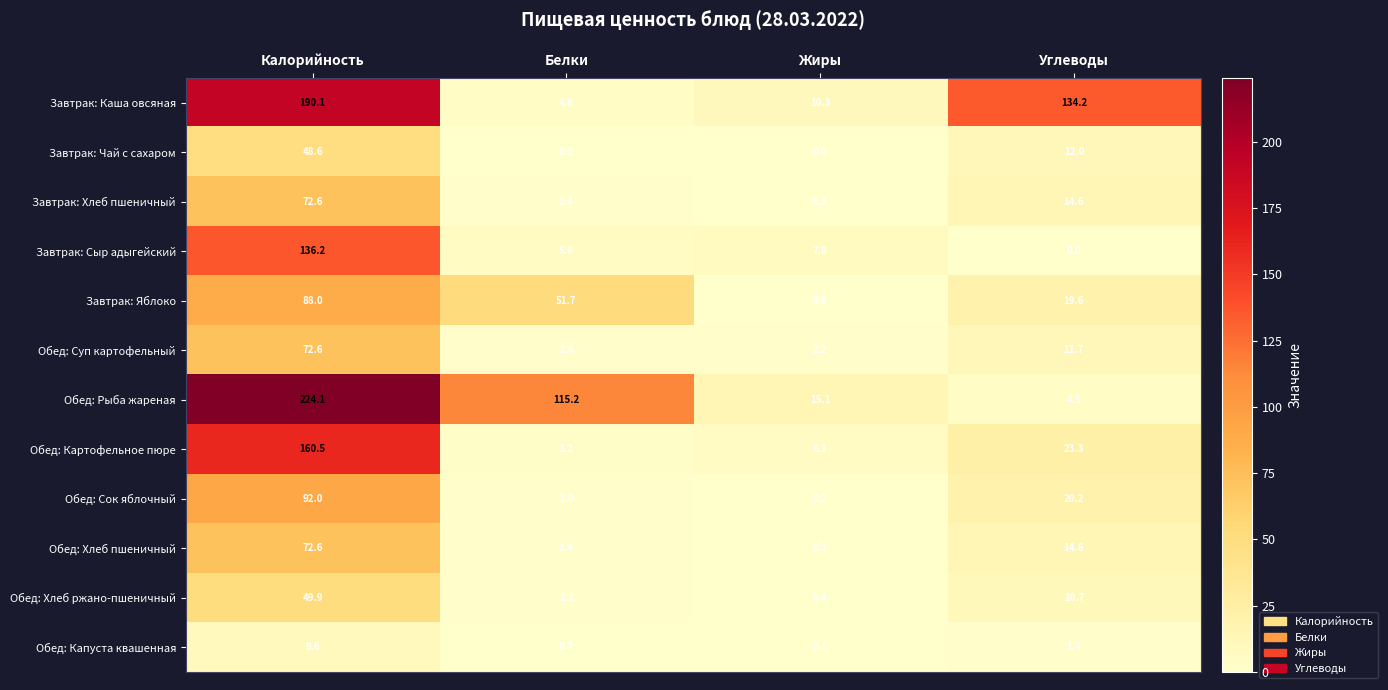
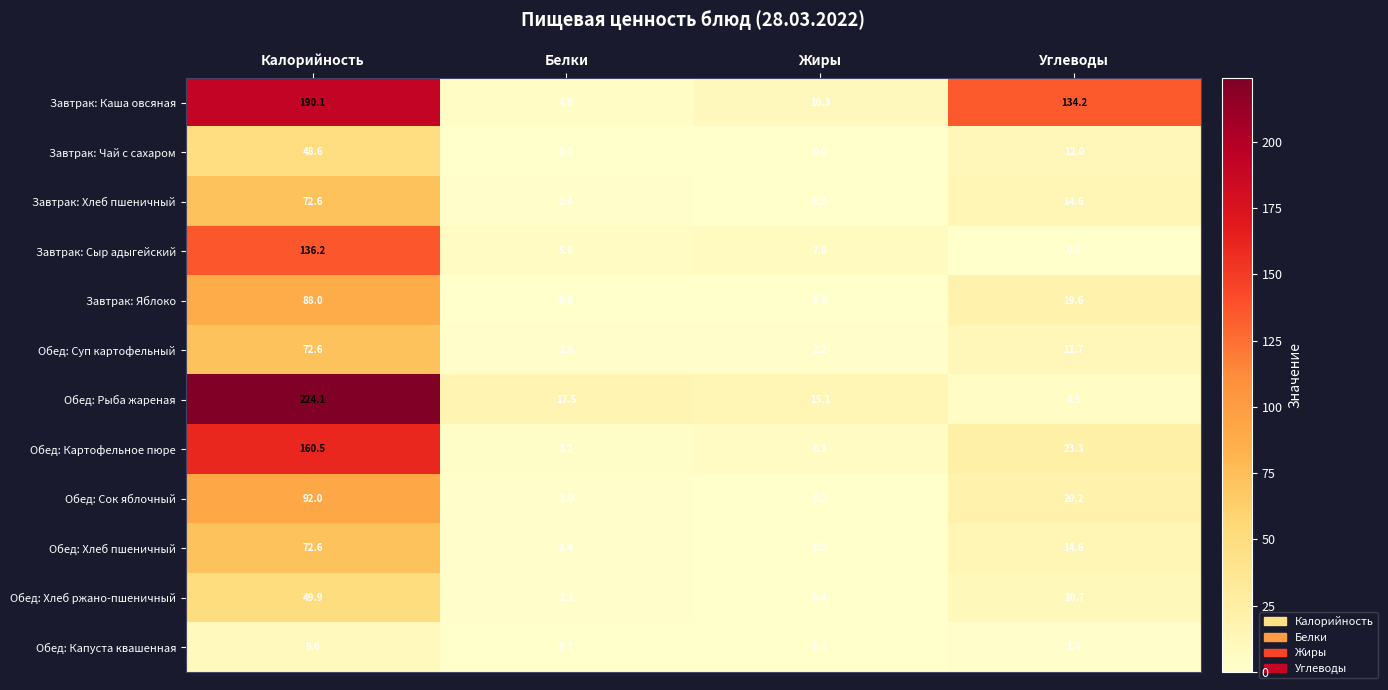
Завтрак: Яблоко, Белки: 51.7 -> 0.8
Обед: Рыба жареная, Белки: 115.2 -> 17.5
